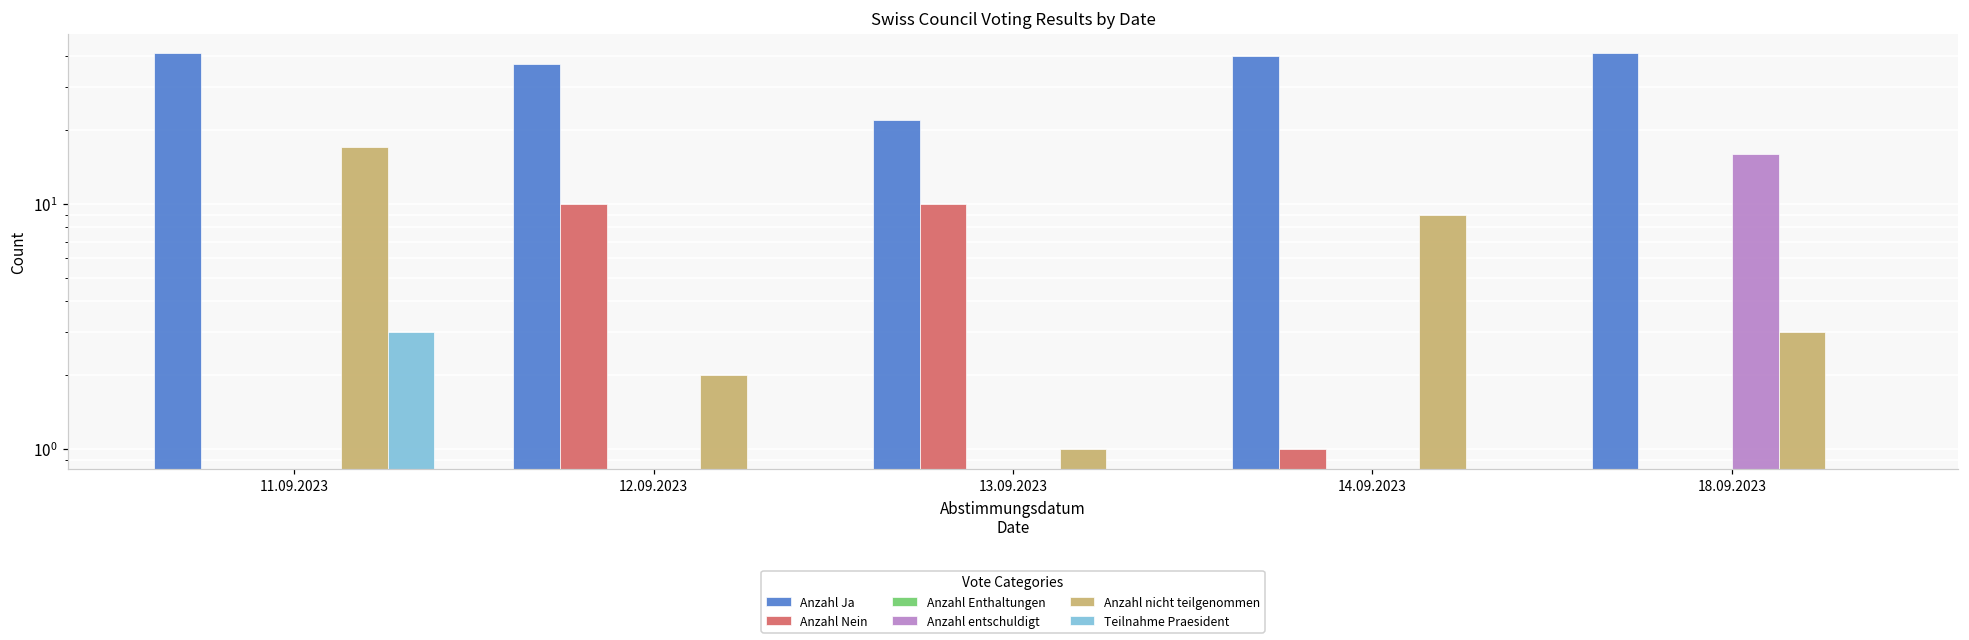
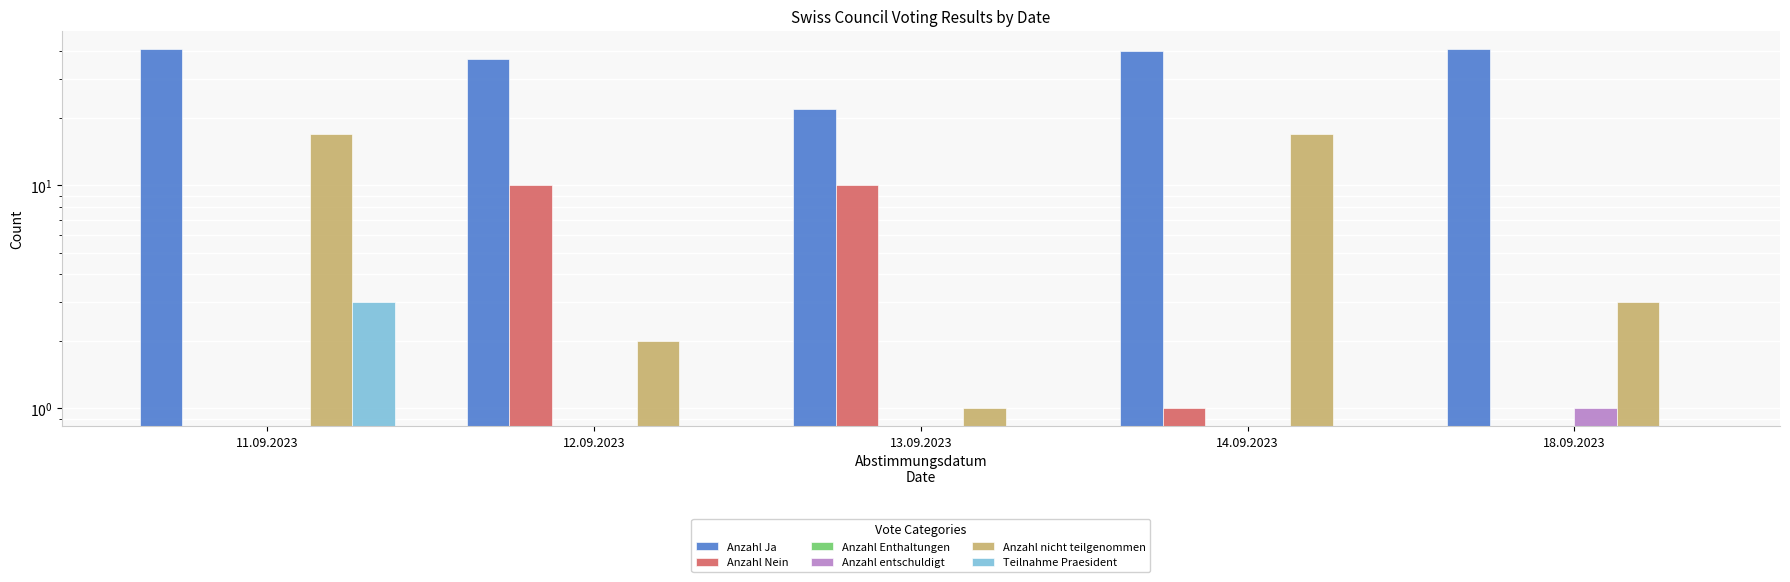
Anzahl nicht teilgenommen, 14.09.2023: 9 -> 17
Anzahl entschuldigt, 18.09.2023: 16 -> 1
